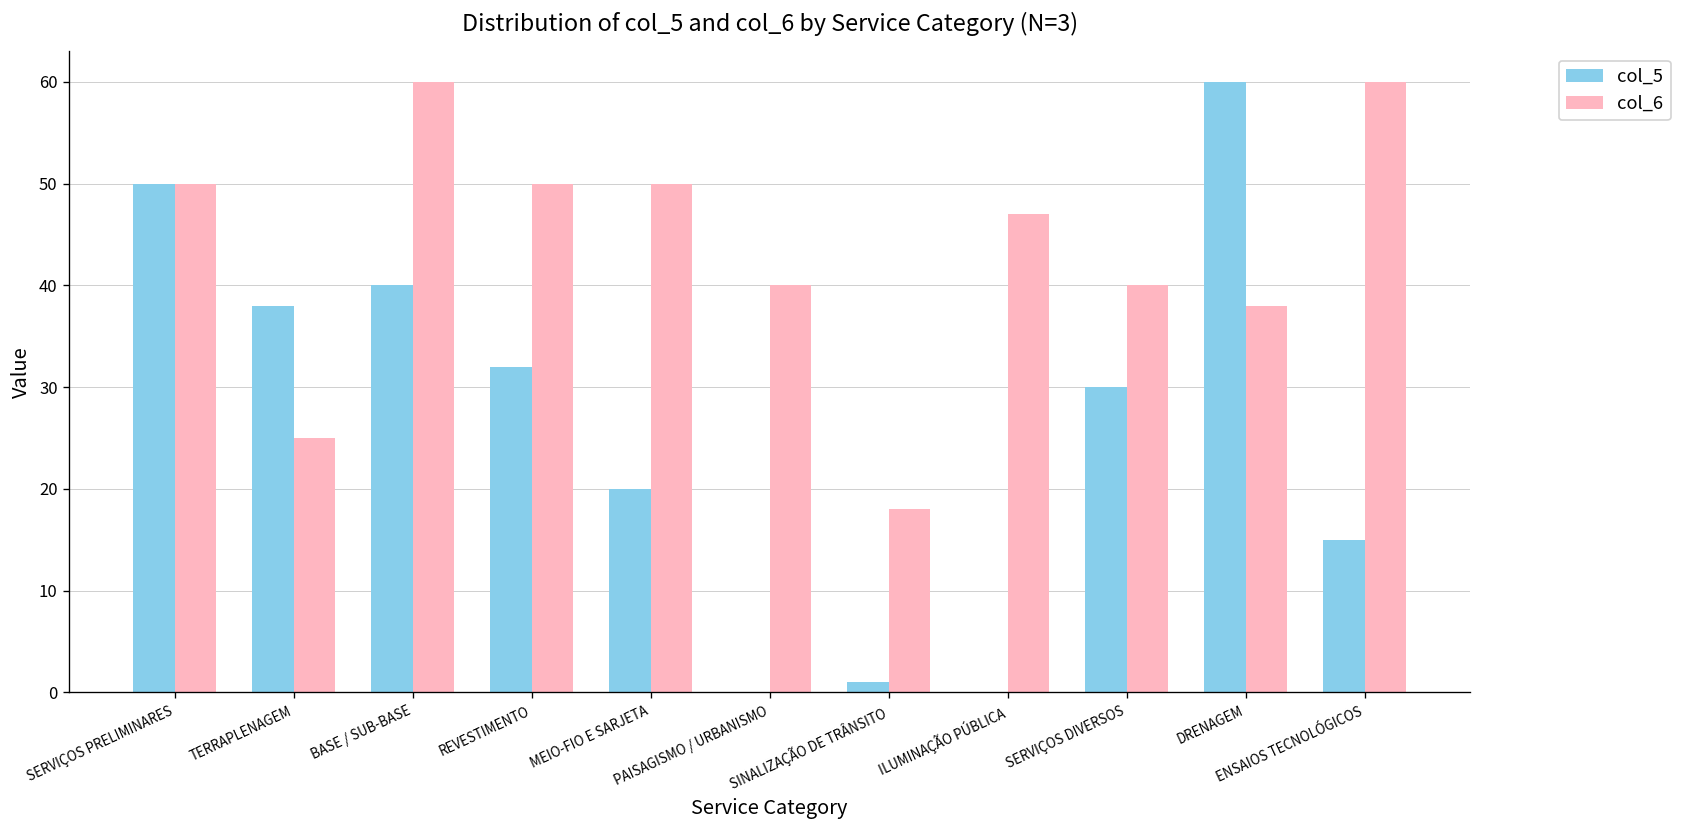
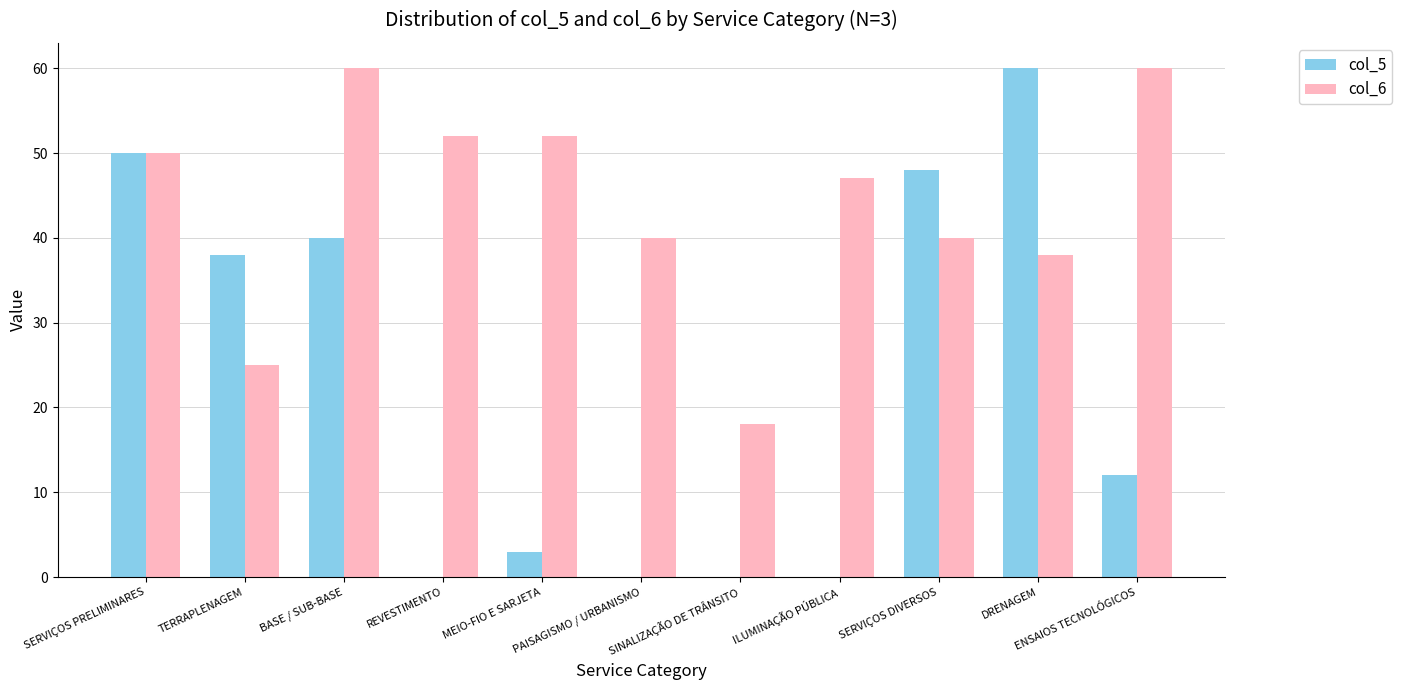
col_5, REVESTIMENTO: 32 -> 0
col_6, REVESTIMENTO: 50 -> 52
col_5, MEIO-FIO E SARJETA: 20 -> 3
col_6, MEIO-FIO E SARJETA: 50 -> 52
col_5, SINALIZAÇÃO DE TRÂNSITO: 1 -> 0
col_5, SERVIÇOS DIVERSOS: 30 -> 48
col_5, ENSAIOS TECNOLÓGICOS: 15 -> 12
